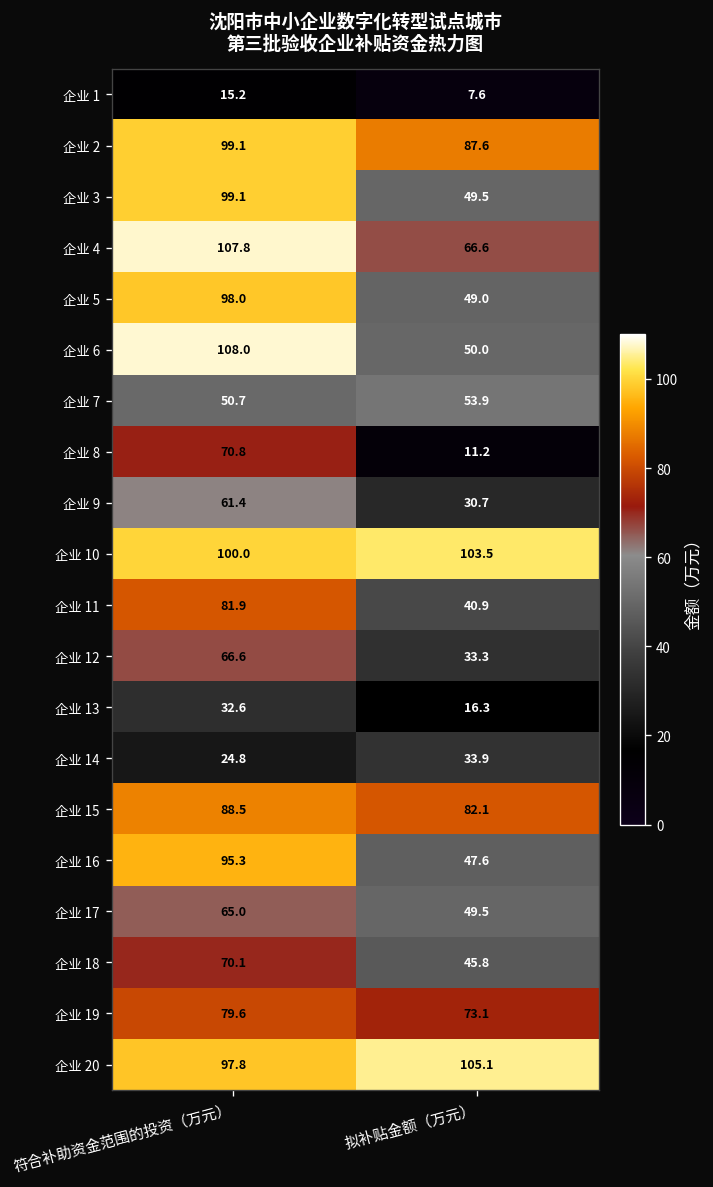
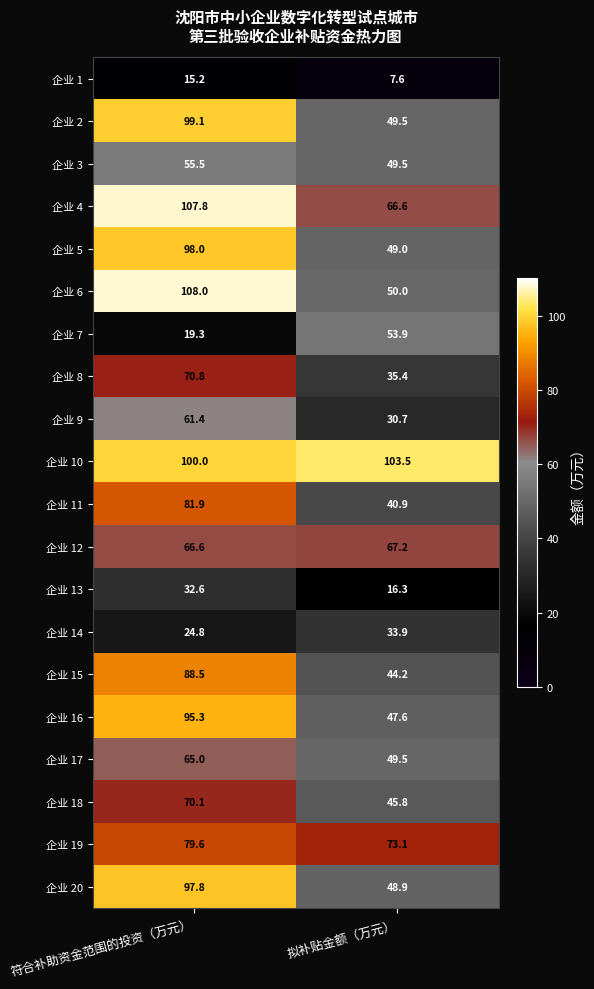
企业 2, 拟补贴金额（万元）: 87.6 -> 49.5
企业 3, 符合补助资金范围的投资（万元）: 99.1 -> 55.5
企业 7, 符合补助资金范围的投资（万元）: 50.7 -> 19.3
企业 8, 拟补贴金额（万元）: 11.2 -> 35.4
企业 12, 拟补贴金额（万元）: 33.3 -> 67.2
企业 15, 拟补贴金额（万元）: 82.1 -> 44.2
企业 20, 拟补贴金额（万元）: 105.1 -> 48.9
